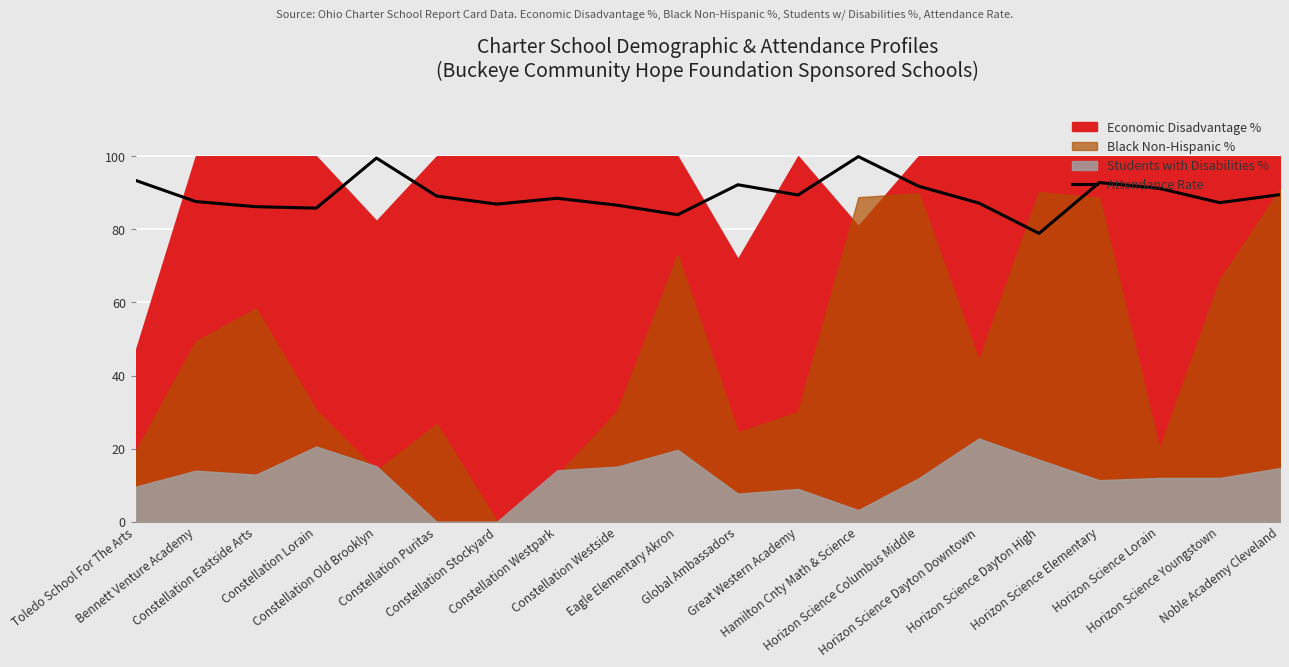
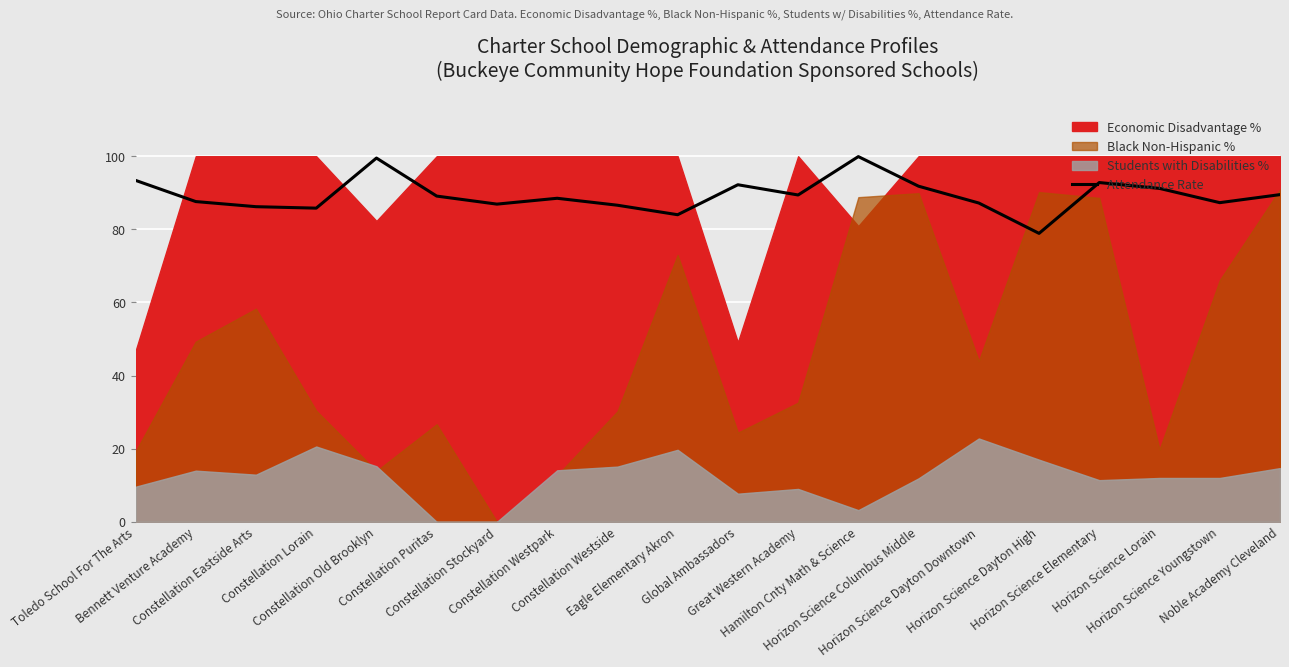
Economic Disadvantage %, Global Ambassadors: 72 -> 49
Black Non-Hispanic %, Great Western Academy: 30 -> 33
